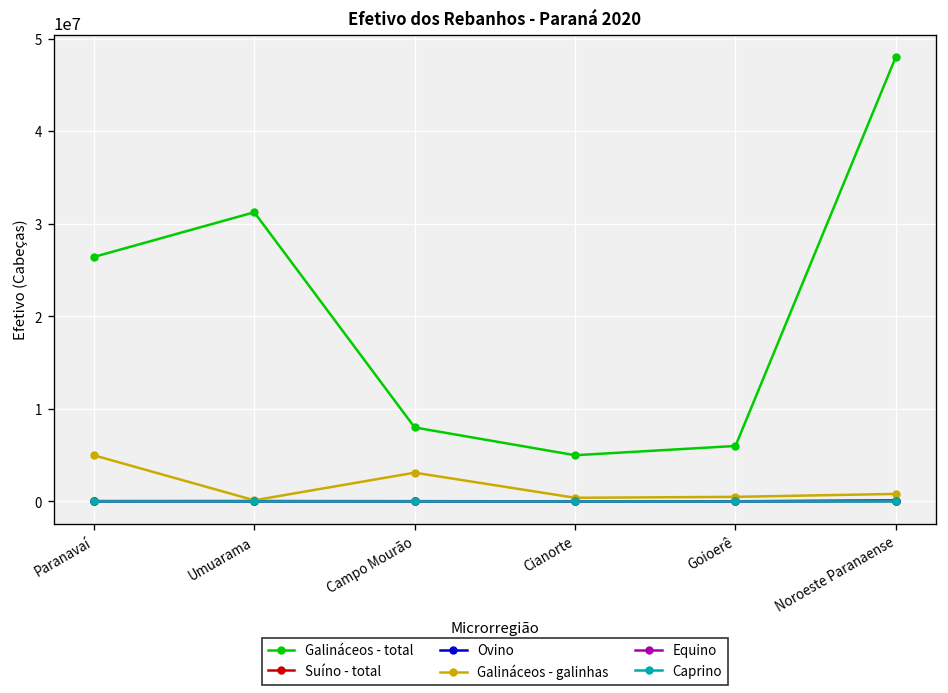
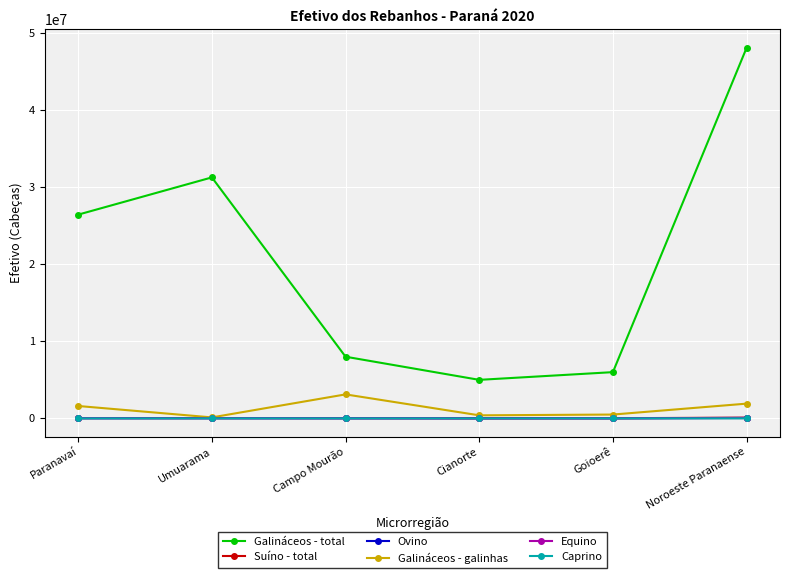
Galináceos - galinhas, Paranavaí: 5000000 -> 2000000
Galináceos - galinhas, Noroeste Paranaense: 1000000 -> 2000000
